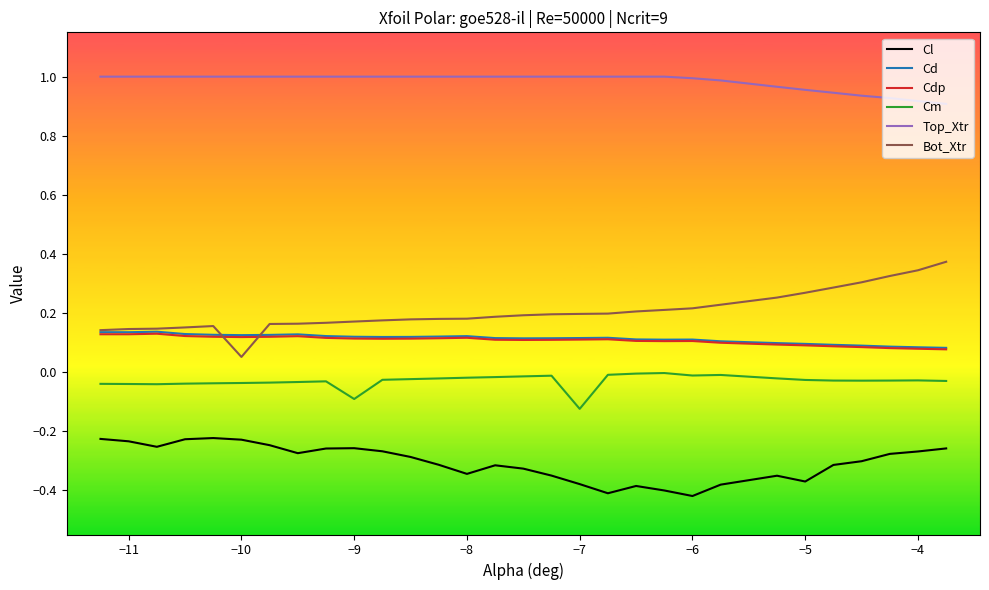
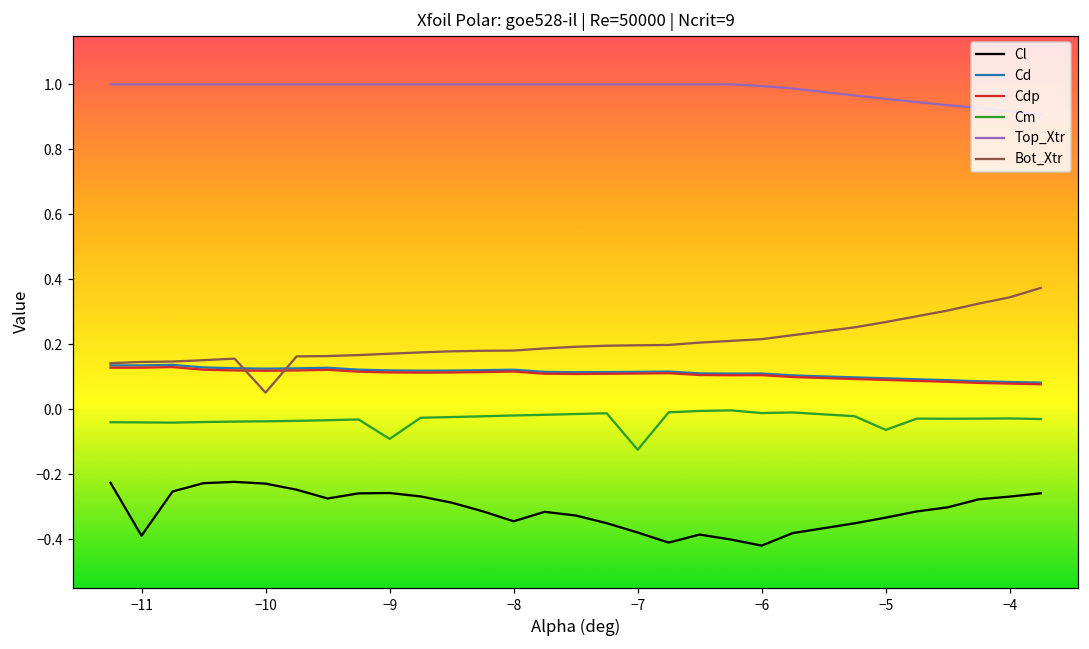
Cl, −11: -0.23 -> -0.39
Cl, −5: -0.37 -> -0.33
Cm, −5: -0.03 -> -0.06
